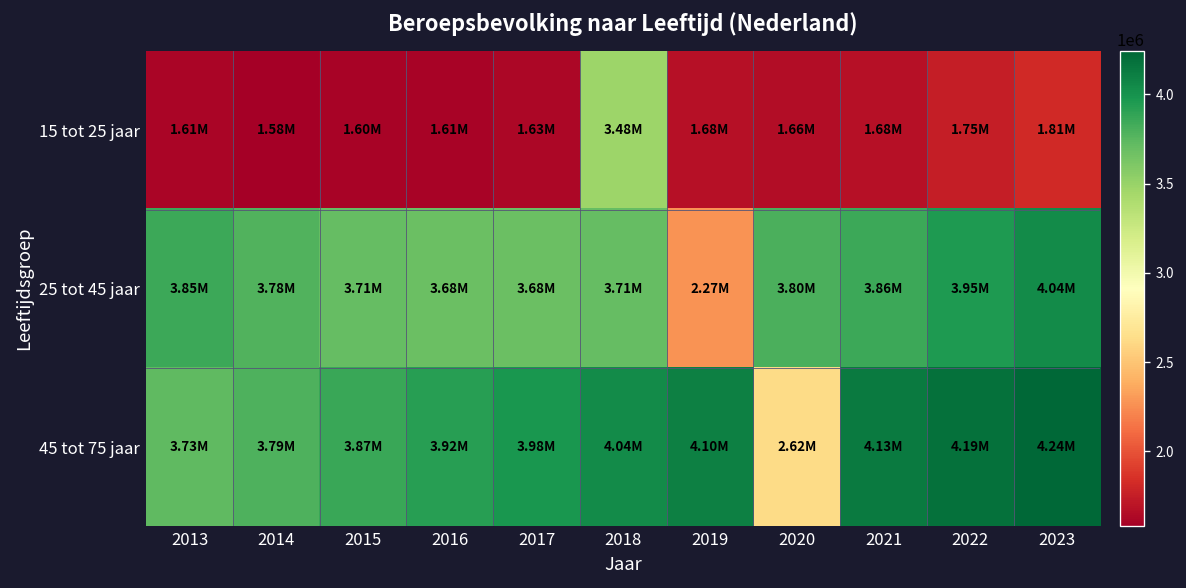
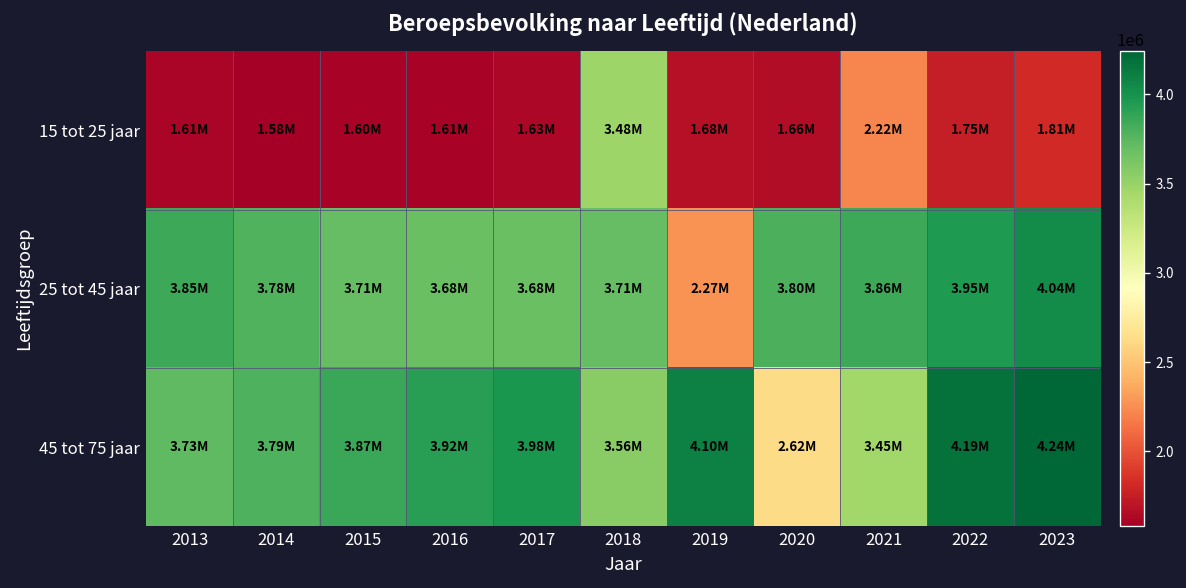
15 tot 25 jaar, 2021: 1.68M -> 2.22M
45 tot 75 jaar, 2018: 4.04M -> 3.56M
45 tot 75 jaar, 2021: 4.13M -> 3.45M
